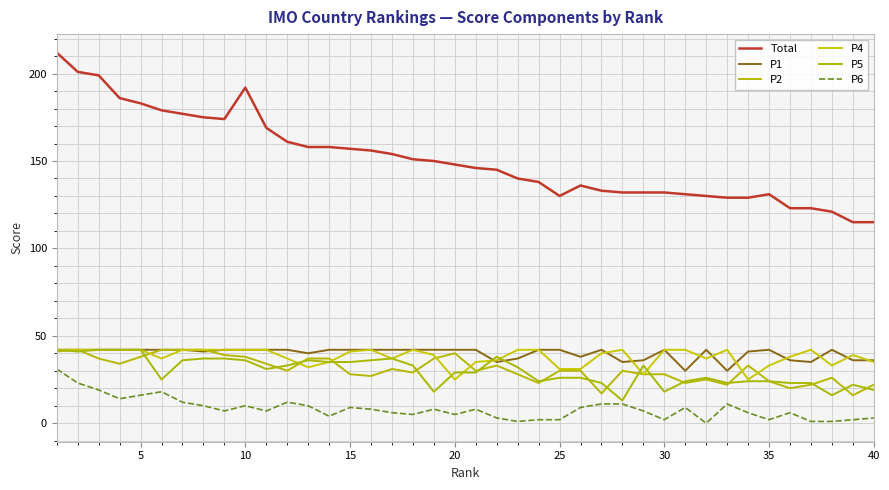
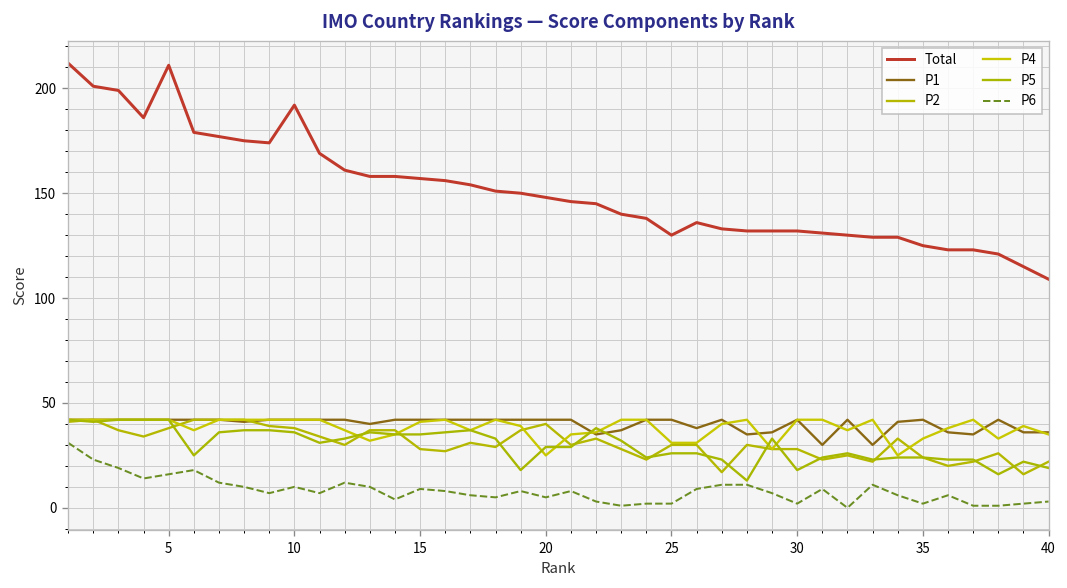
Total, 5: 183 -> 211
Total, 35: 131 -> 125
Total, 40: 115 -> 109
